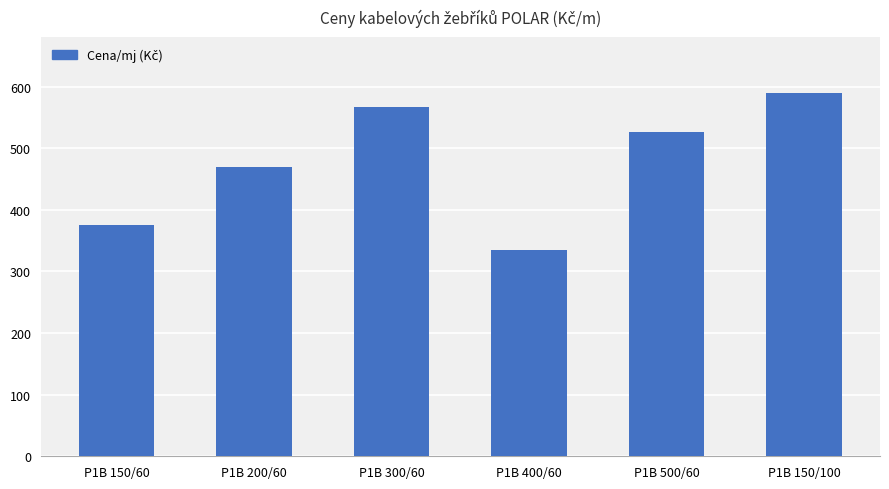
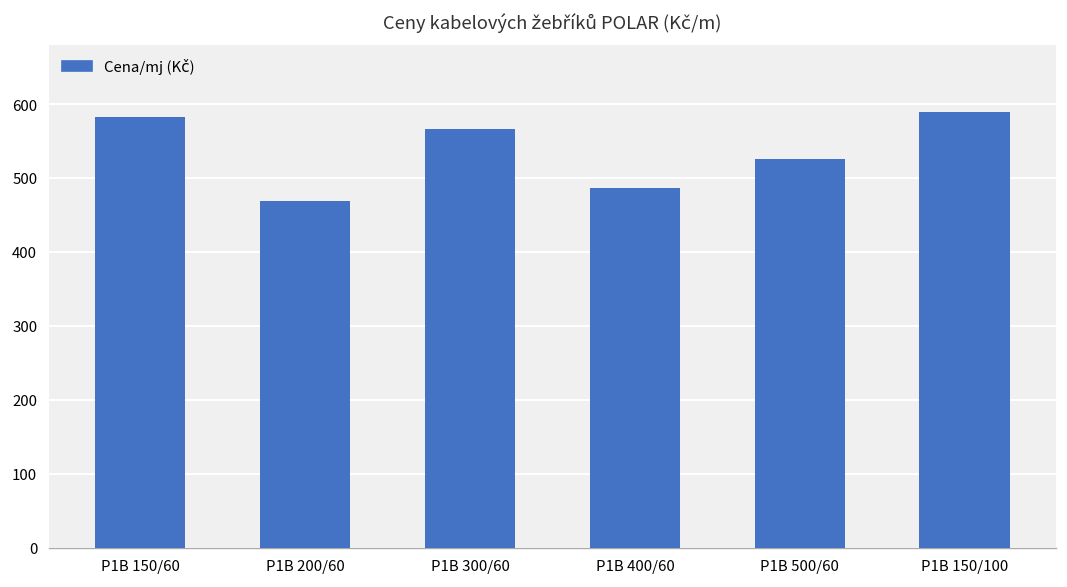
P1B 150/60: 380 -> 580
P1B 400/60: 340 -> 490
